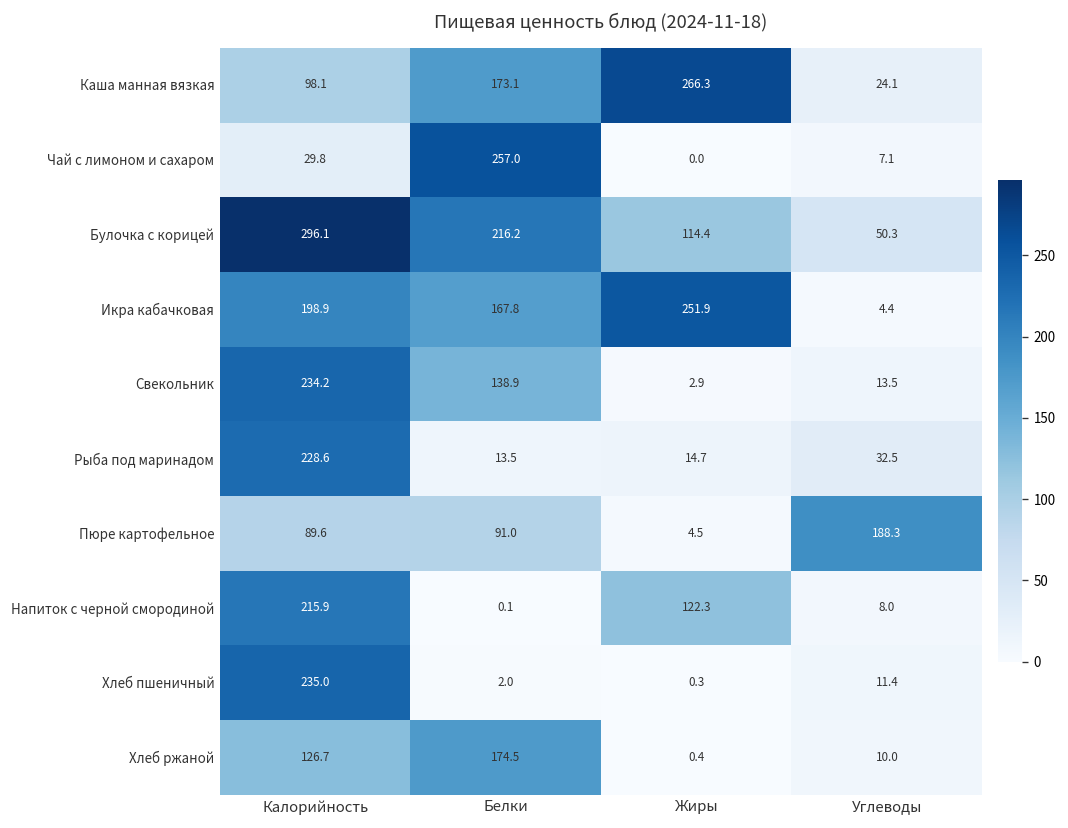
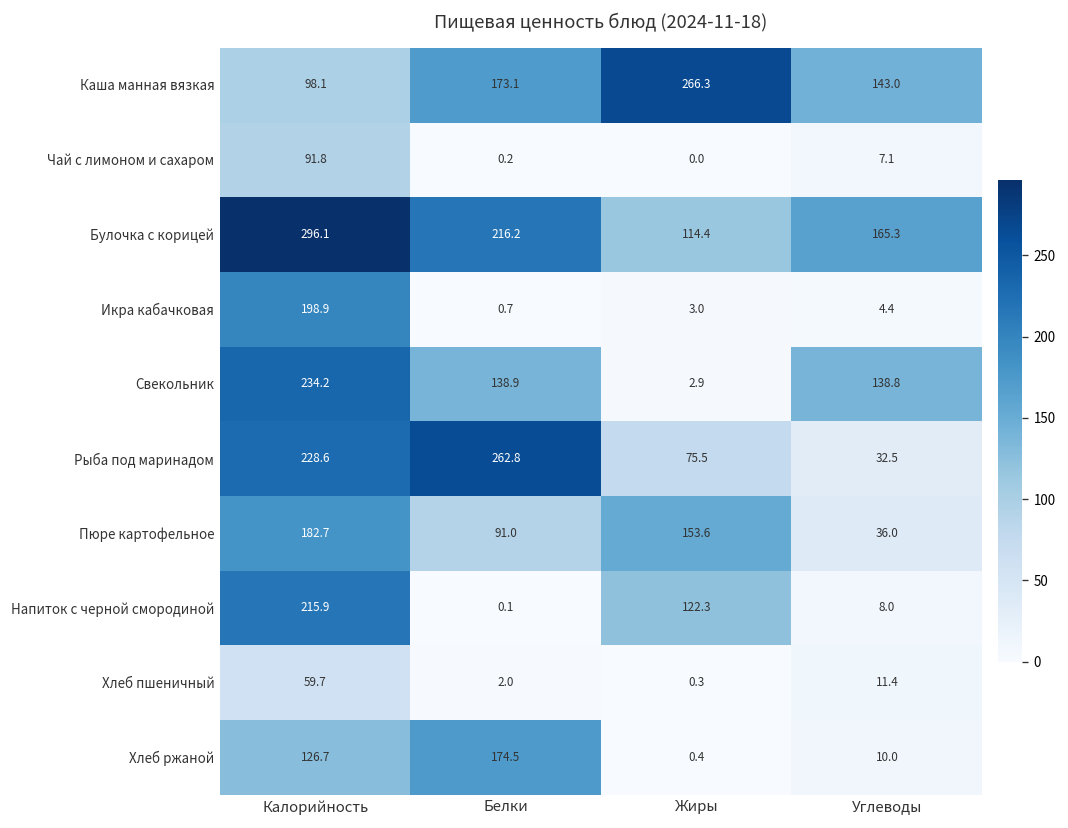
Каша манная вязкая, Углеводы: 24.1 -> 143.0
Чай с лимоном и сахаром, Калорийность: 29.8 -> 91.8
Чай с лимоном и сахаром, Белки: 257.0 -> 0.2
Булочка с корицей, Углеводы: 50.3 -> 165.3
Икра кабачковая, Белки: 167.8 -> 0.7
Икра кабачковая, Жиры: 251.9 -> 3.0
Свекольник, Углеводы: 13.5 -> 138.8
Рыба под маринадом, Белки: 13.5 -> 262.8
Рыба под маринадом, Жиры: 14.7 -> 75.5
Пюре картофельное, Калорийность: 89.6 -> 182.7
Пюре картофельное, Жиры: 4.5 -> 153.6
Пюре картофельное, Углеводы: 188.3 -> 36.0
Хлеб пшеничный, Калорийность: 235.0 -> 59.7
